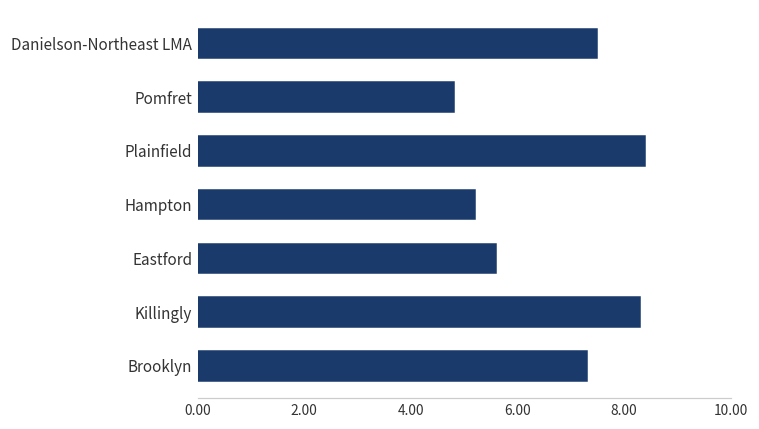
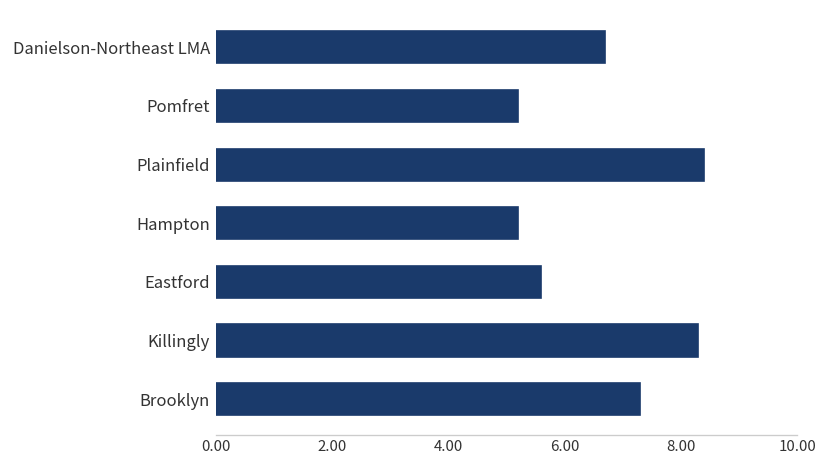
Danielson-Northeast LMA: 7.5 -> 6.7
Pomfret: 4.8 -> 5.2
